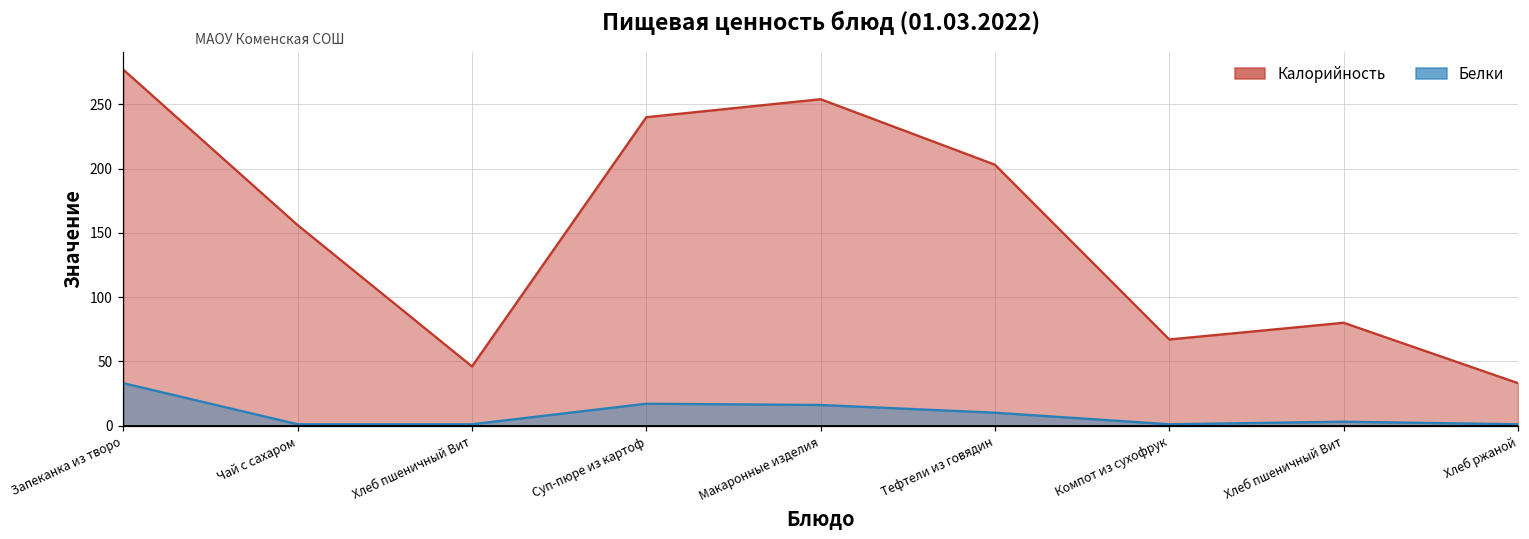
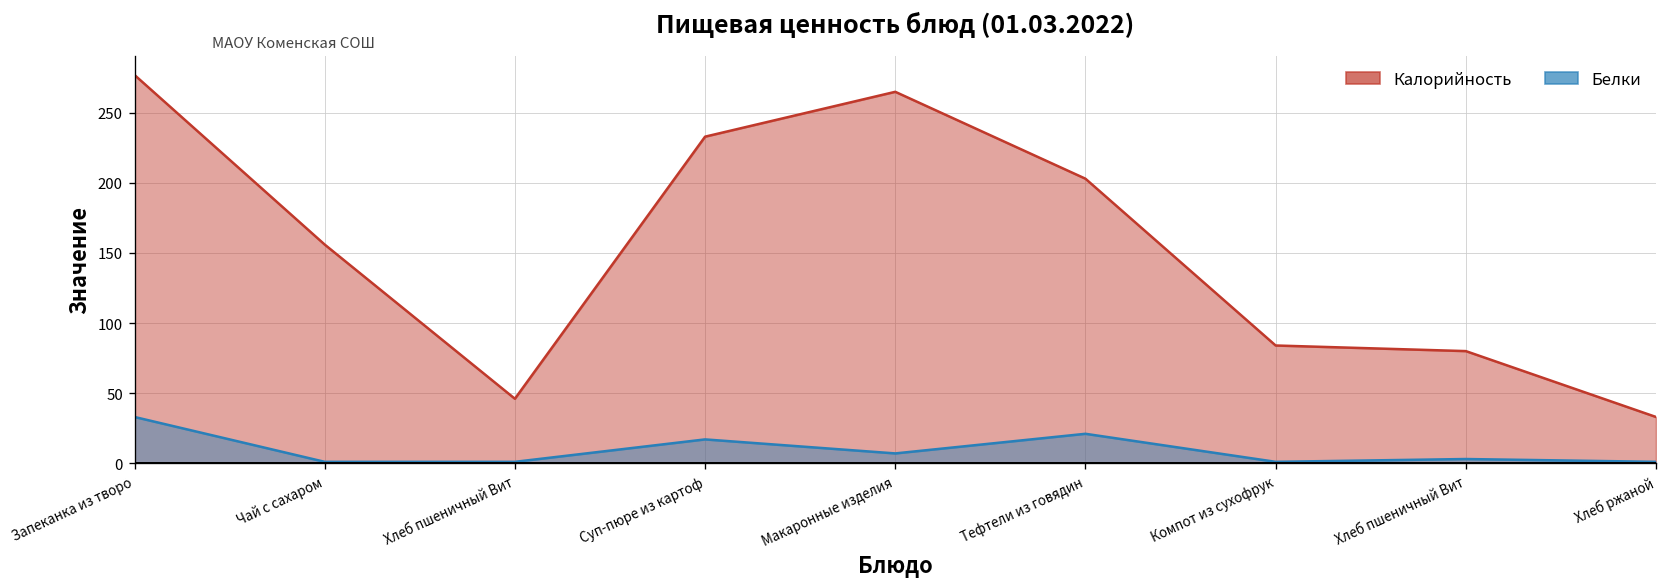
Калорийность, Суп-пюре из картоф: 240 -> 233
Калорийность, Макаронные изделия: 254 -> 265
Белки, Макаронные изделия: 16 -> 7
Белки, Тефтели из говядин: 10 -> 21
Калорийность, Компот из сухофрук: 67 -> 84
